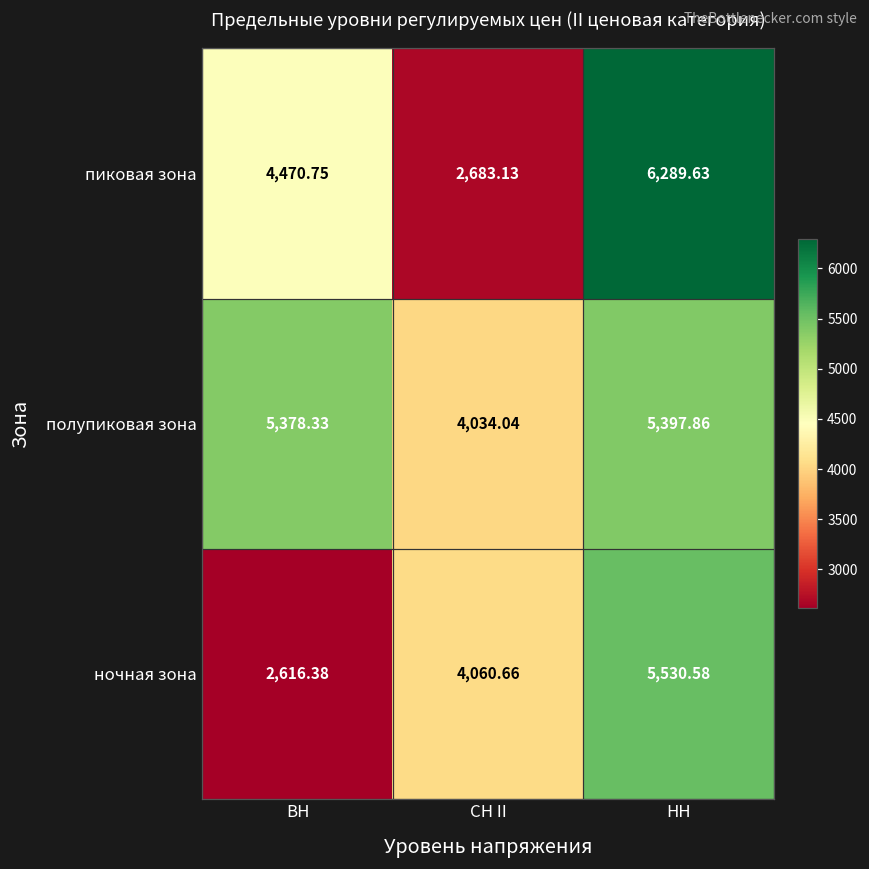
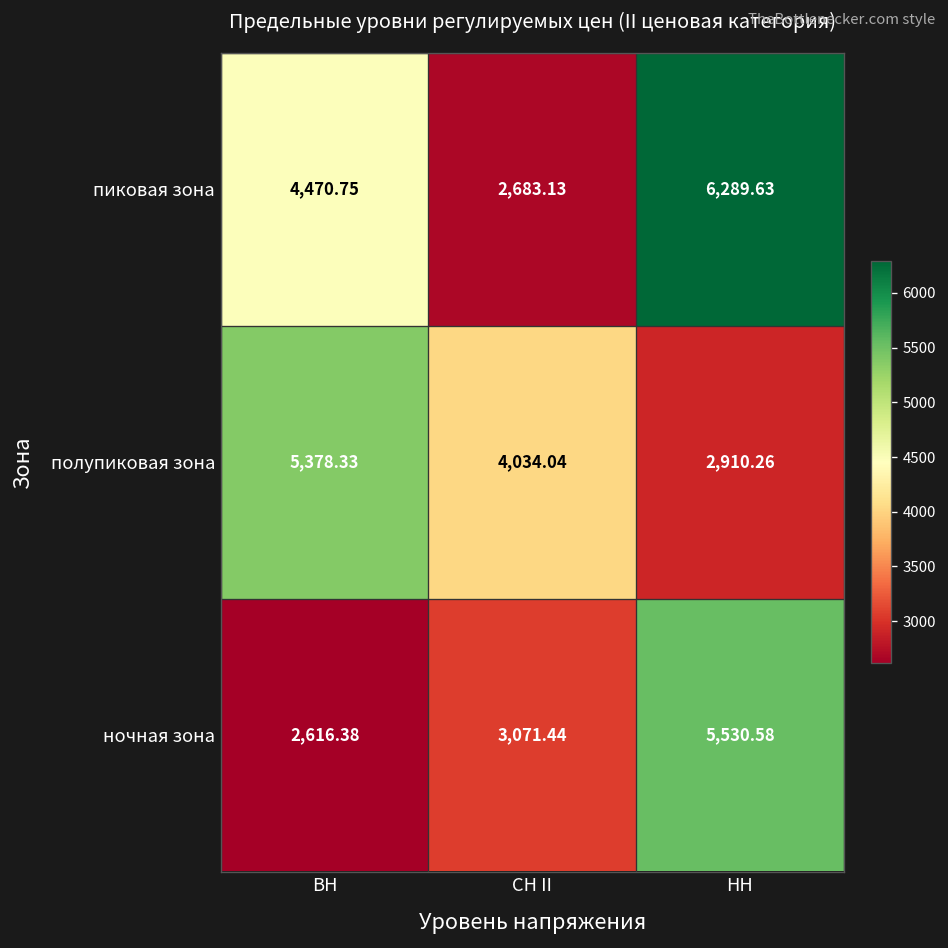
полупиковая зона, НН: 5,397.86 -> 2,910.26
ночная зона, СН II: 4,060.66 -> 3,071.44
